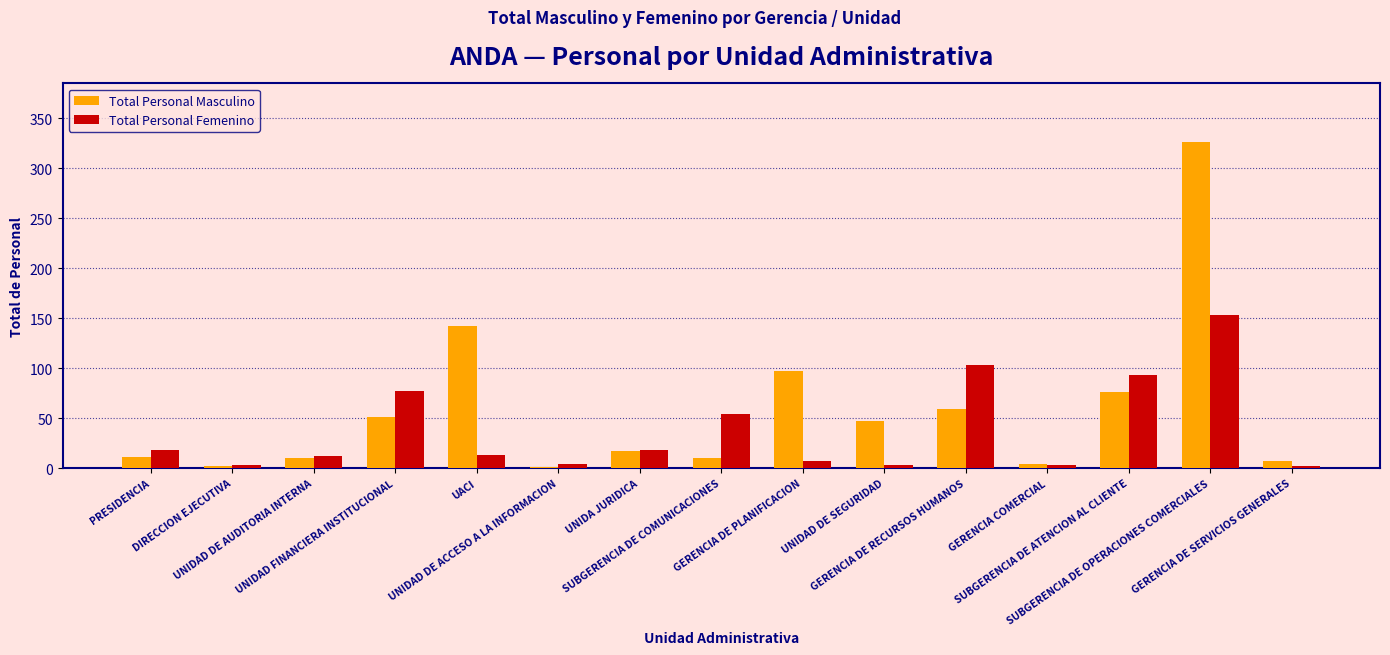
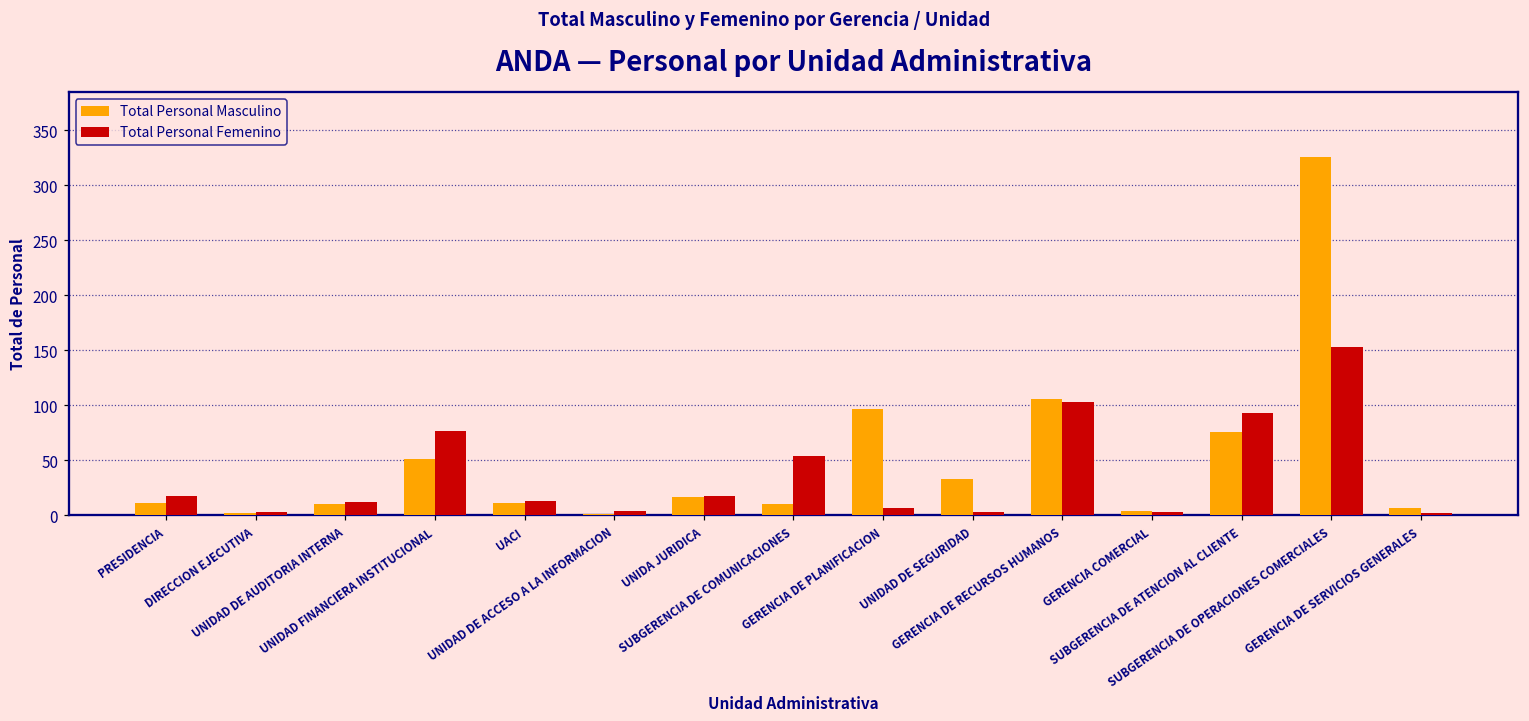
Total Personal Masculino, UACI: 142 -> 11
Total Personal Masculino, UNIDAD DE SEGURIDAD: 47 -> 33
Total Personal Masculino, GERENCIA DE RECURSOS HUMANOS: 59 -> 106
